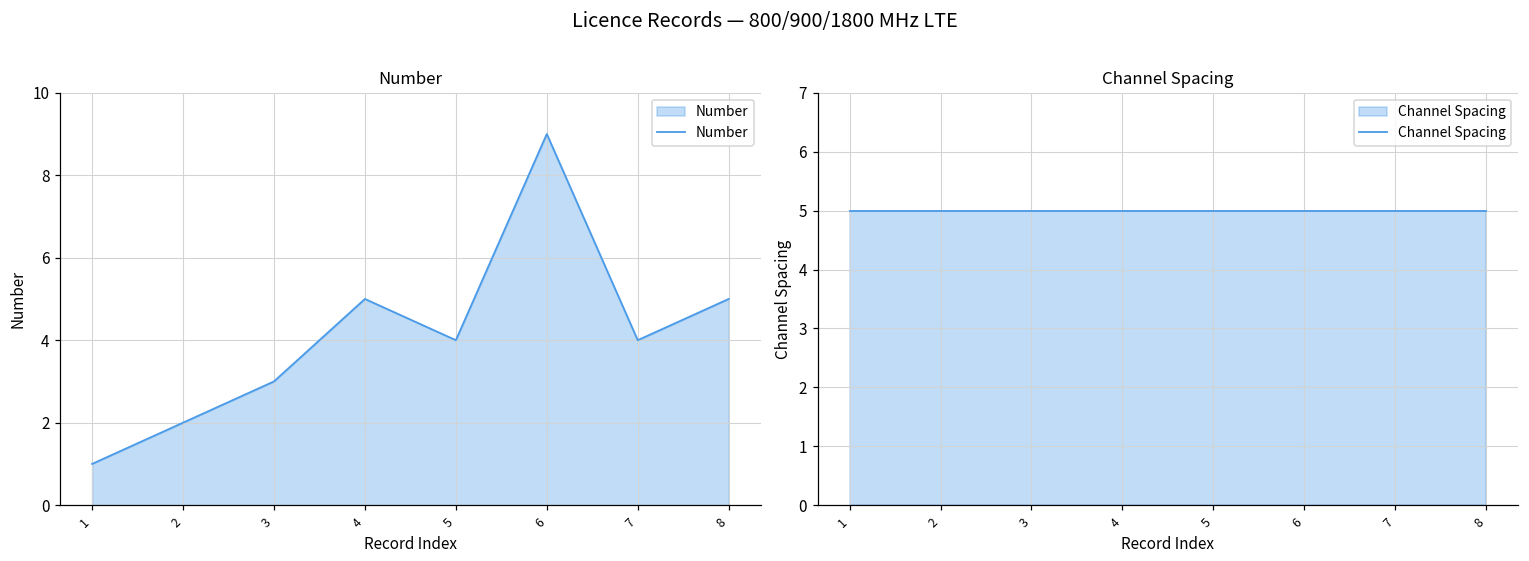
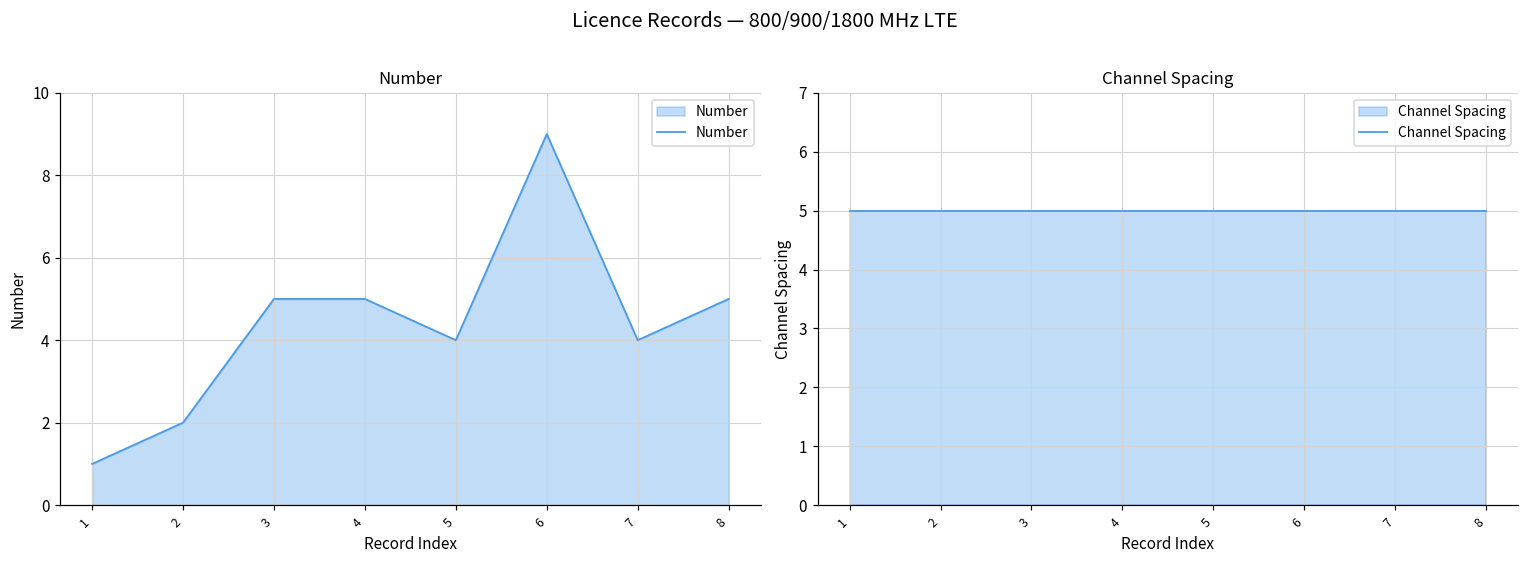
Number, 3: 3 -> 5
